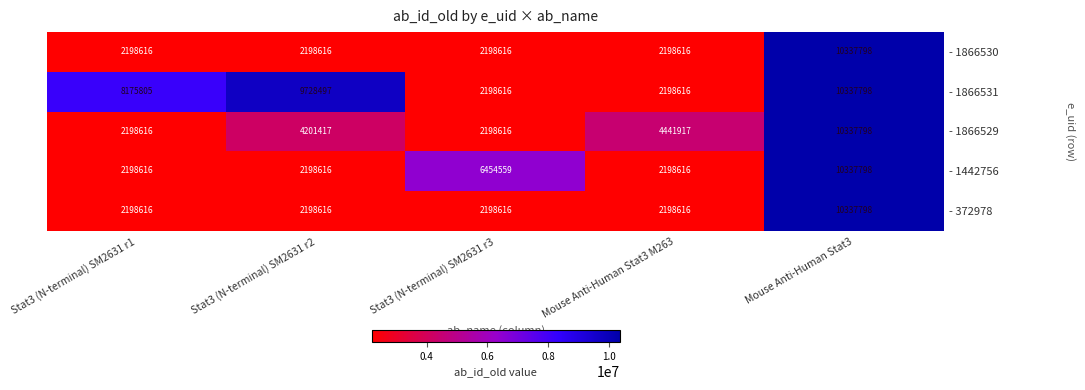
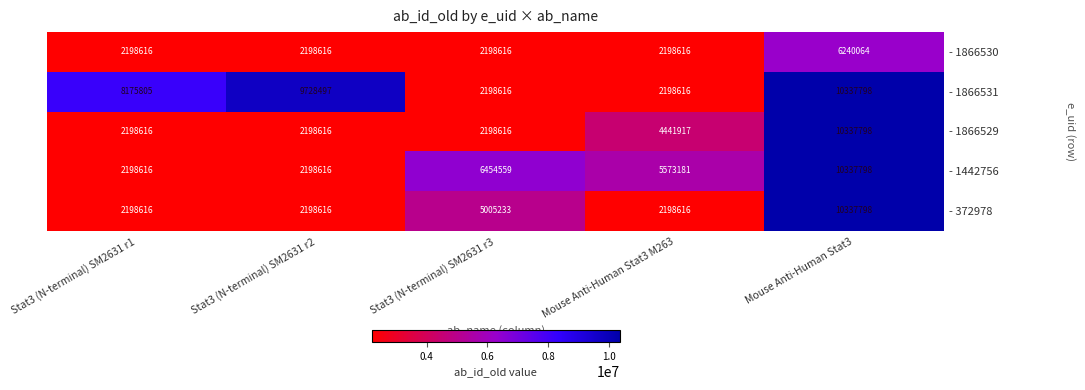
- 1866530, Mouse Anti-Human Stat3: 10337798 -> 6240064
- 1866529, Stat3 (N-terminal) SM2631 r2: 4201417 -> 2198616
- 1442756, Mouse Anti-Human Stat3 M263: 2198616 -> 5573181
- 372978, Stat3 (N-terminal) SM2631 r3: 2198616 -> 5005233
